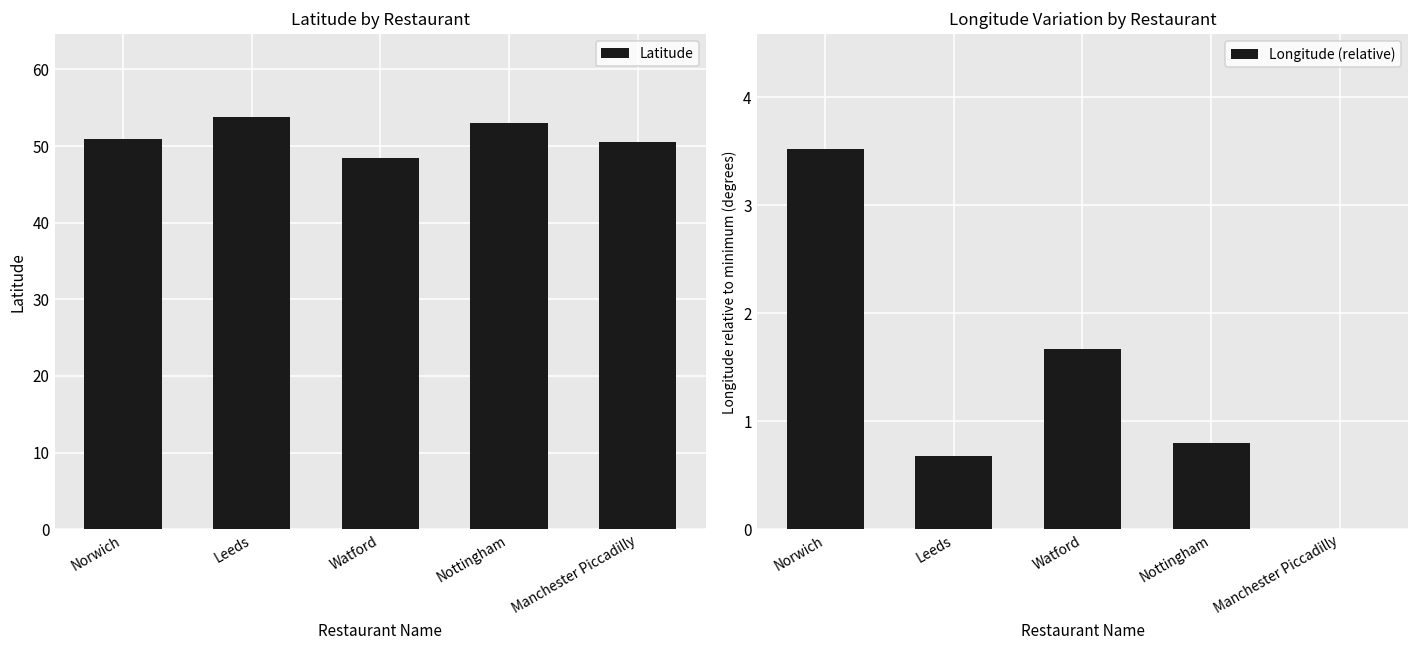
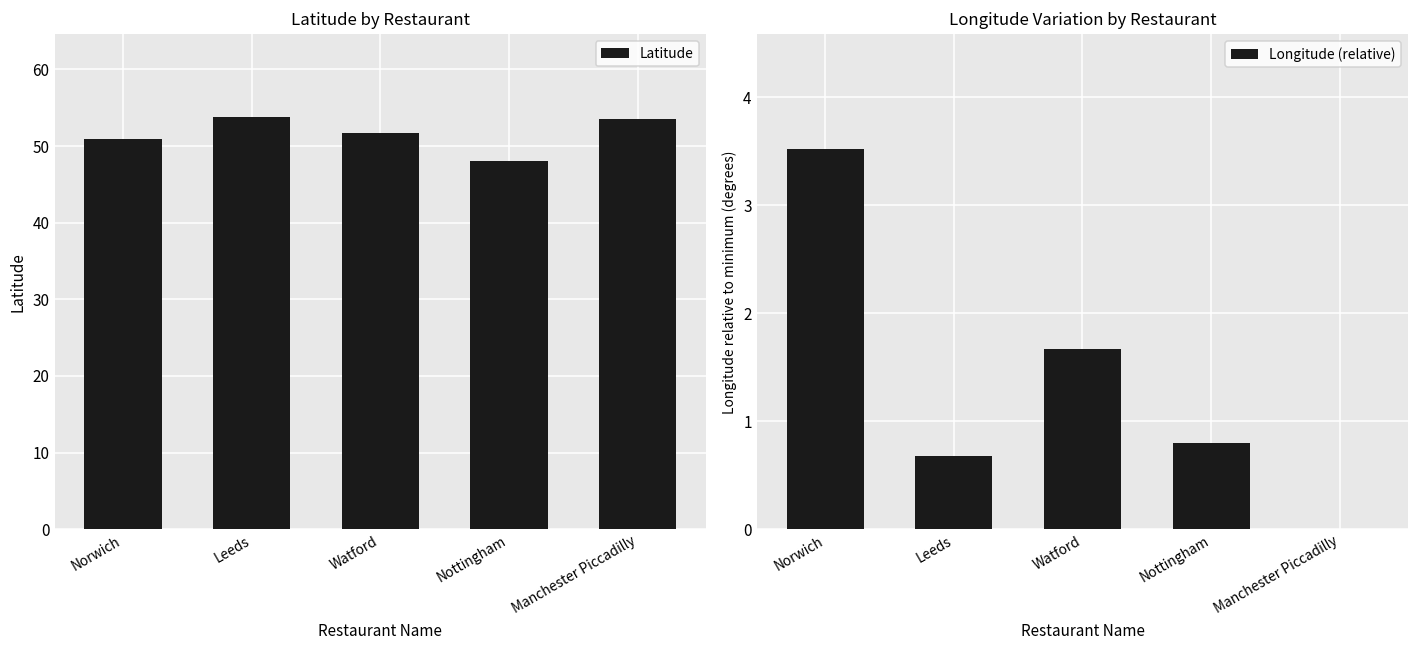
Latitude by Restaurant, Watford: 48 -> 52
Latitude by Restaurant, Nottingham: 53 -> 48
Latitude by Restaurant, Manchester Piccadilly: 51 -> 53
